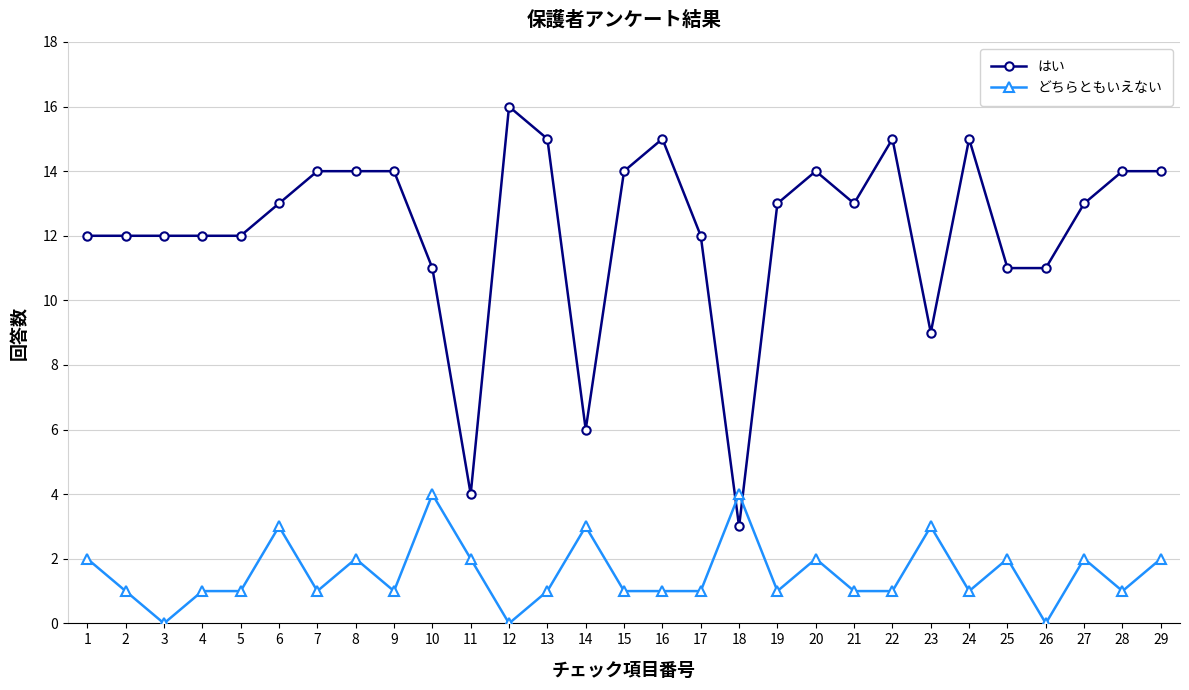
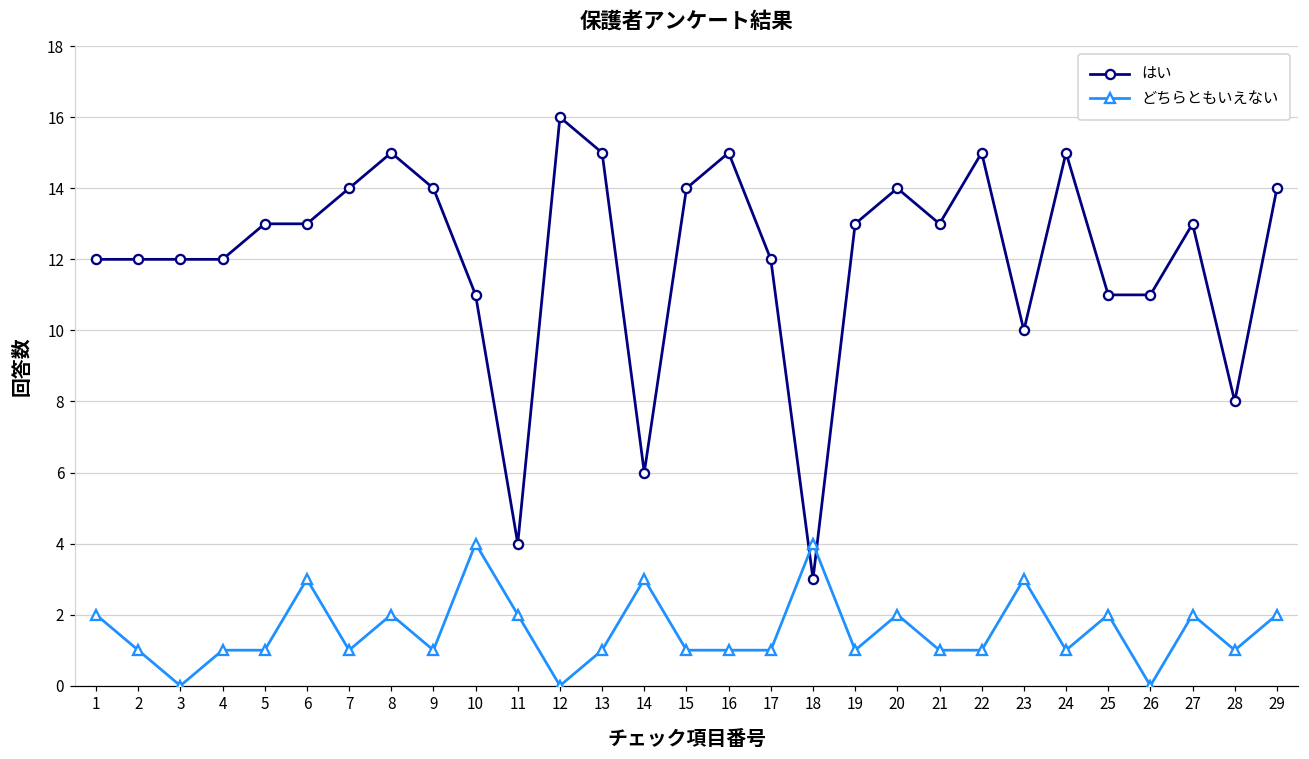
はい, 5: 12 -> 13
はい, 8: 14 -> 15
はい, 23: 9 -> 10
はい, 28: 14 -> 8
